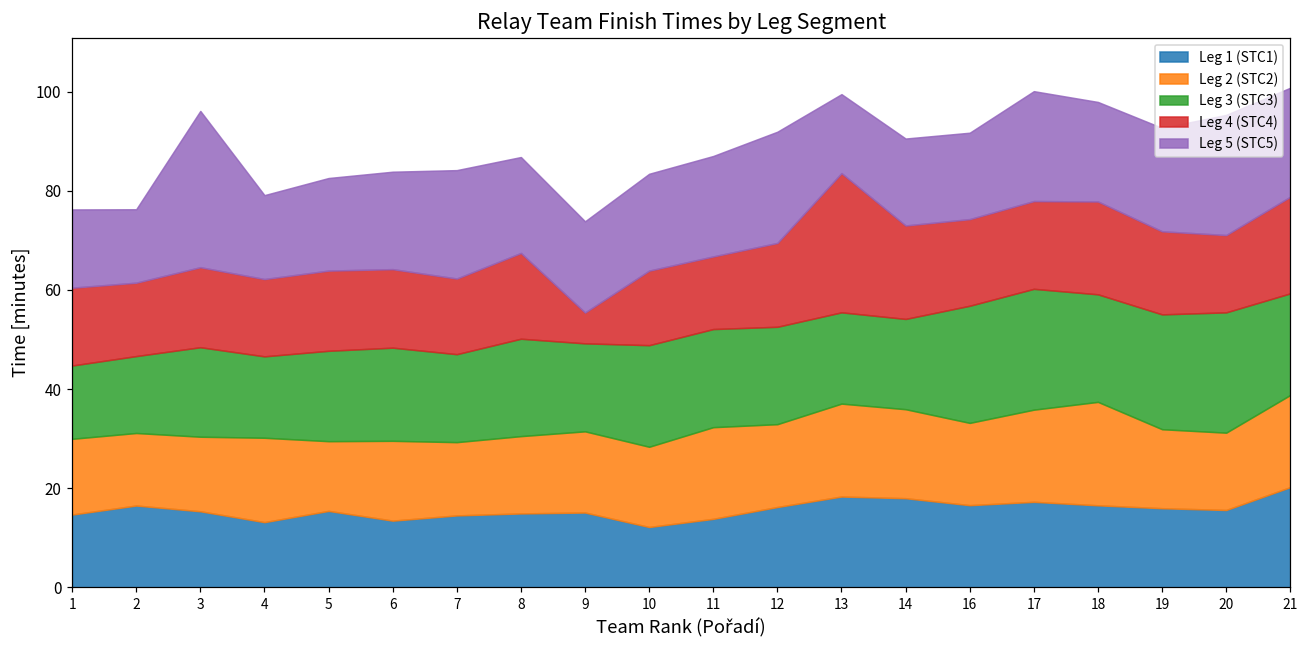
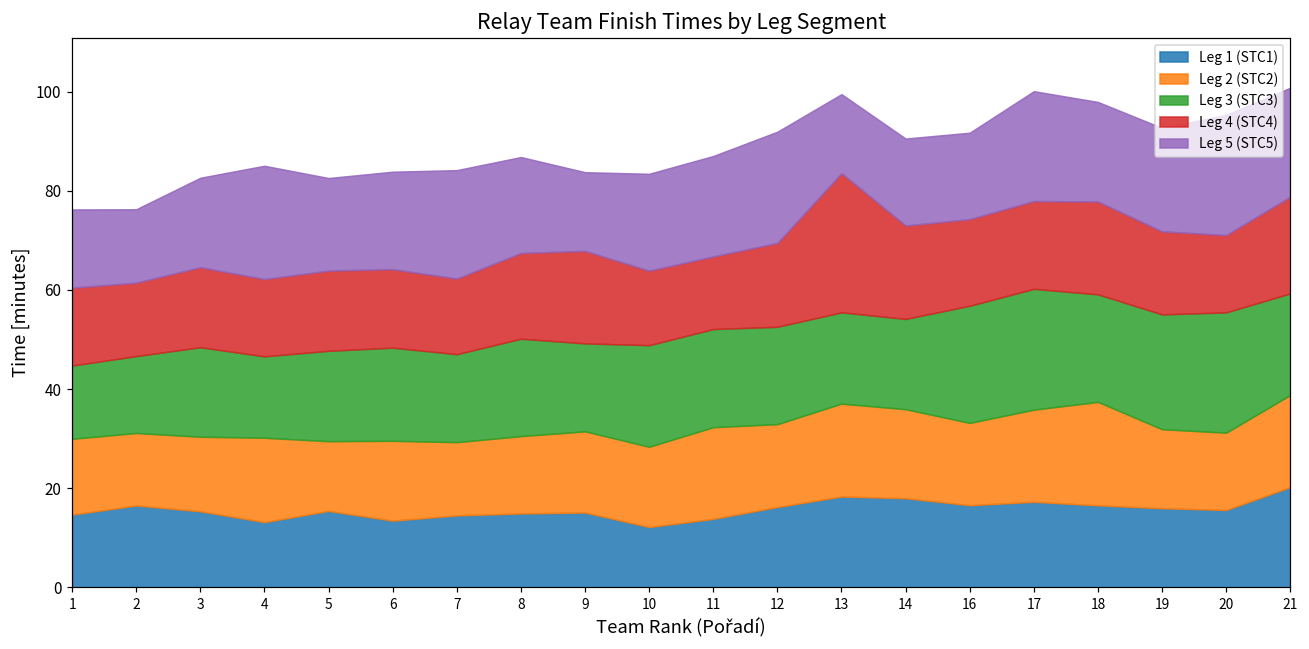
Leg 5 (STC5), 3: 32 -> 18
Leg 5 (STC5), 4: 17 -> 23
Leg 4 (STC4), 9: 6 -> 19
Leg 5 (STC5), 9: 18 -> 16
